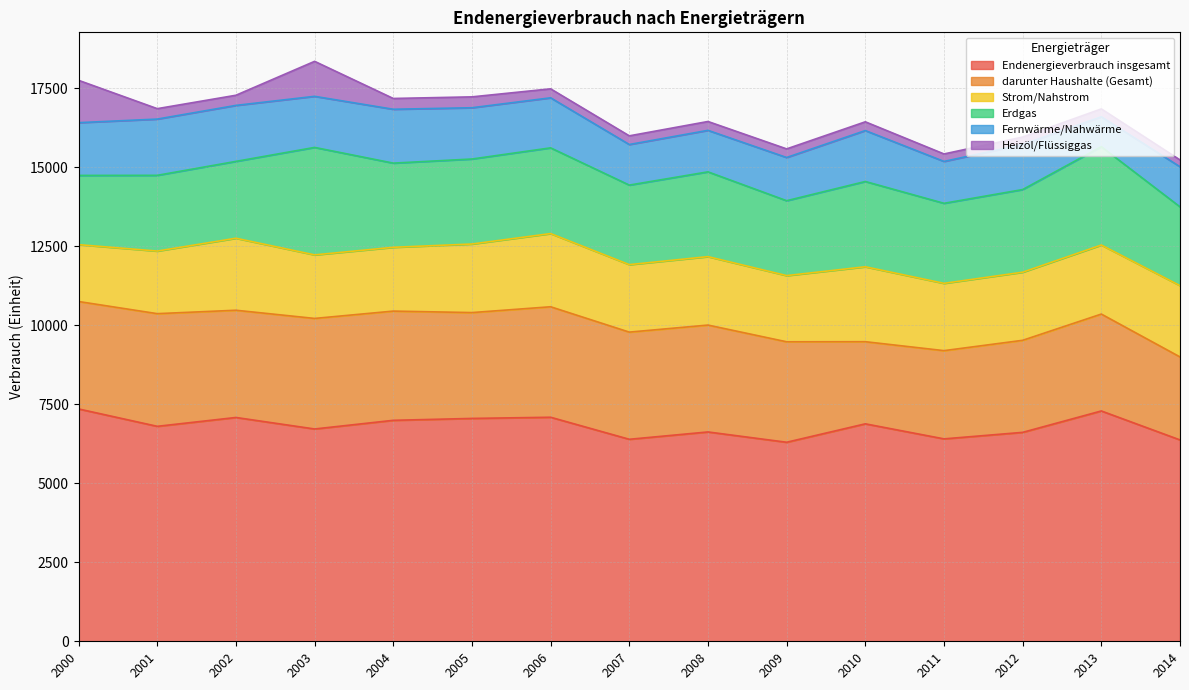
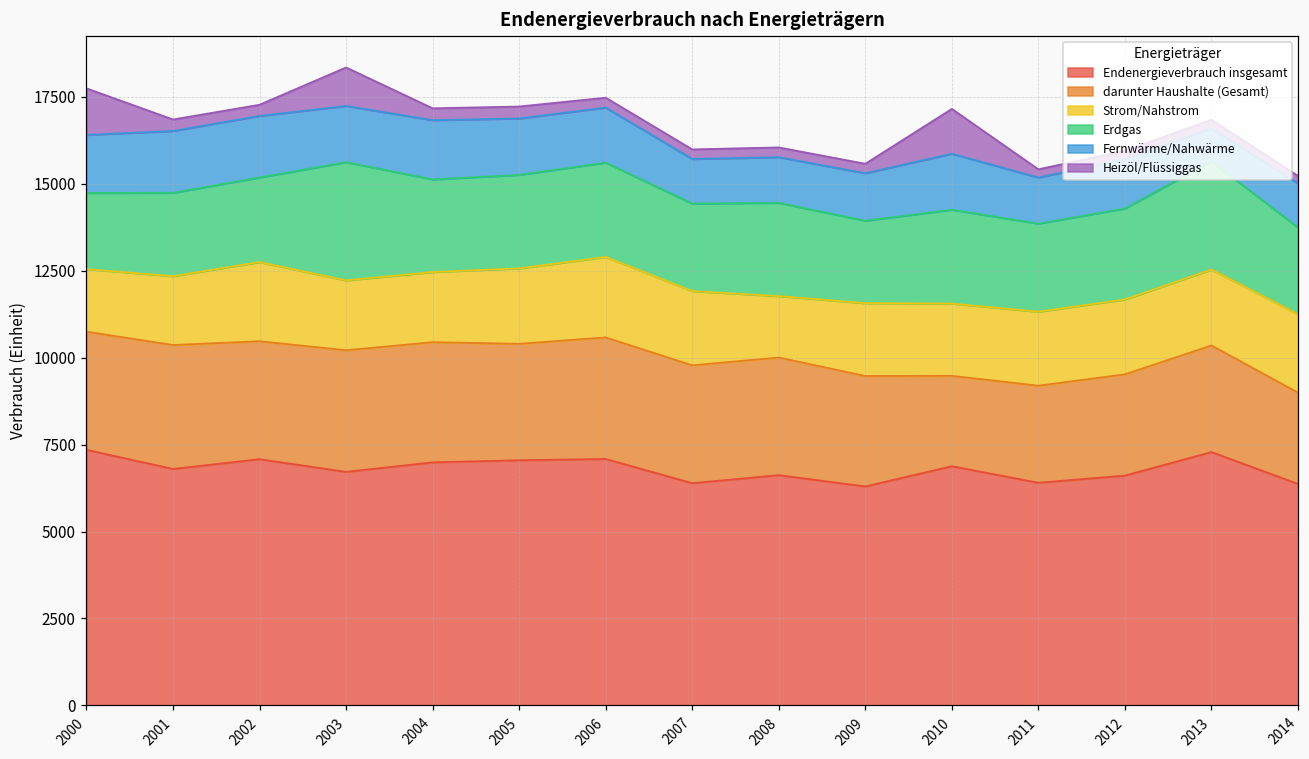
Strom/Nahstrom, 2008: 2200 -> 1800
Strom/Nahstrom, 2010: 2400 -> 2100
Heizöl/Flüssiggas, 2010: 300 -> 1300
